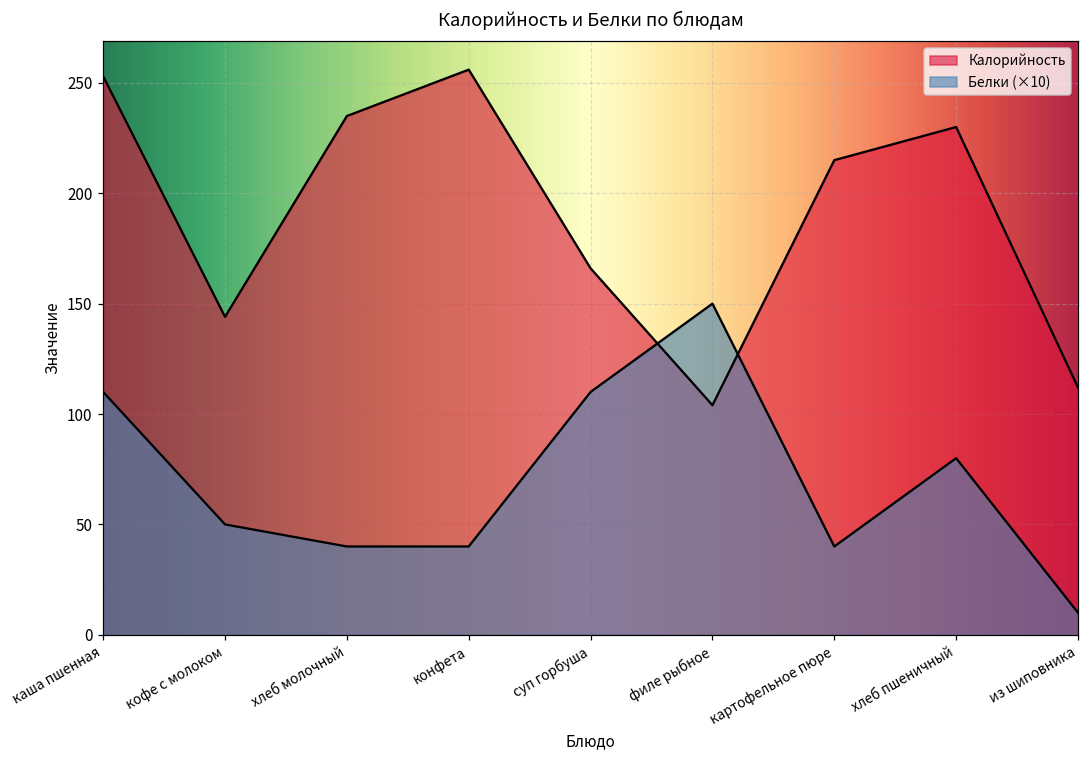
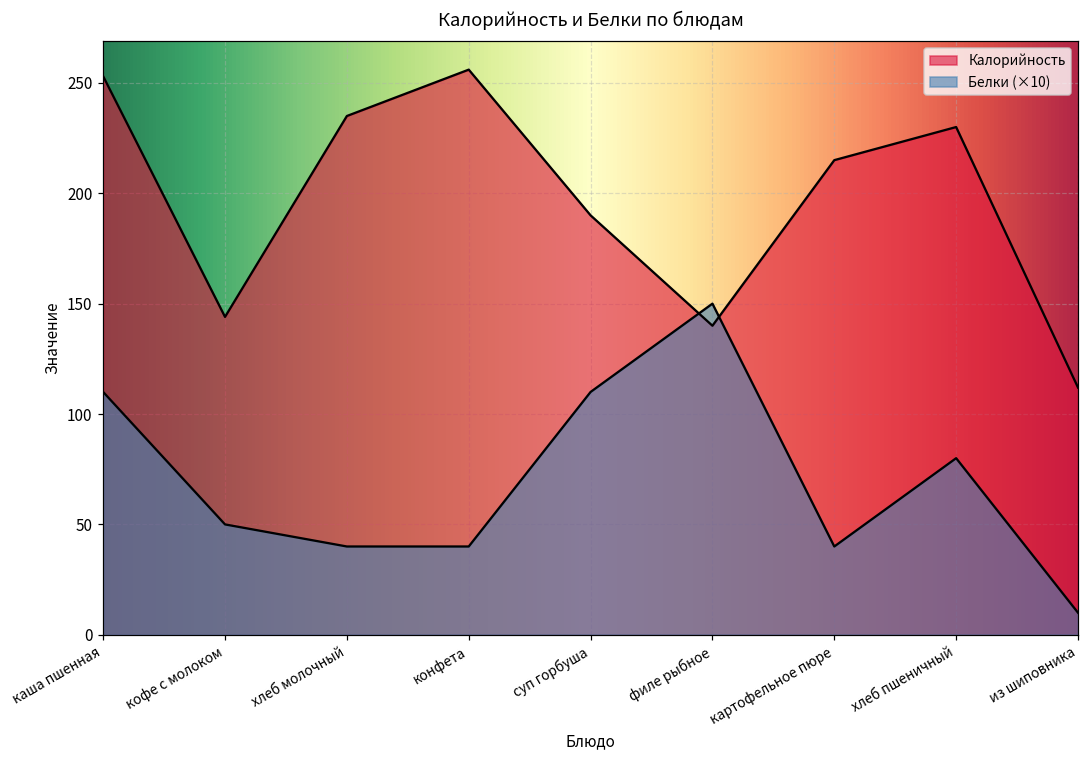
Калорийность, суп горбуша: 166 -> 190
Калорийность, филе рыбное: 104 -> 140
